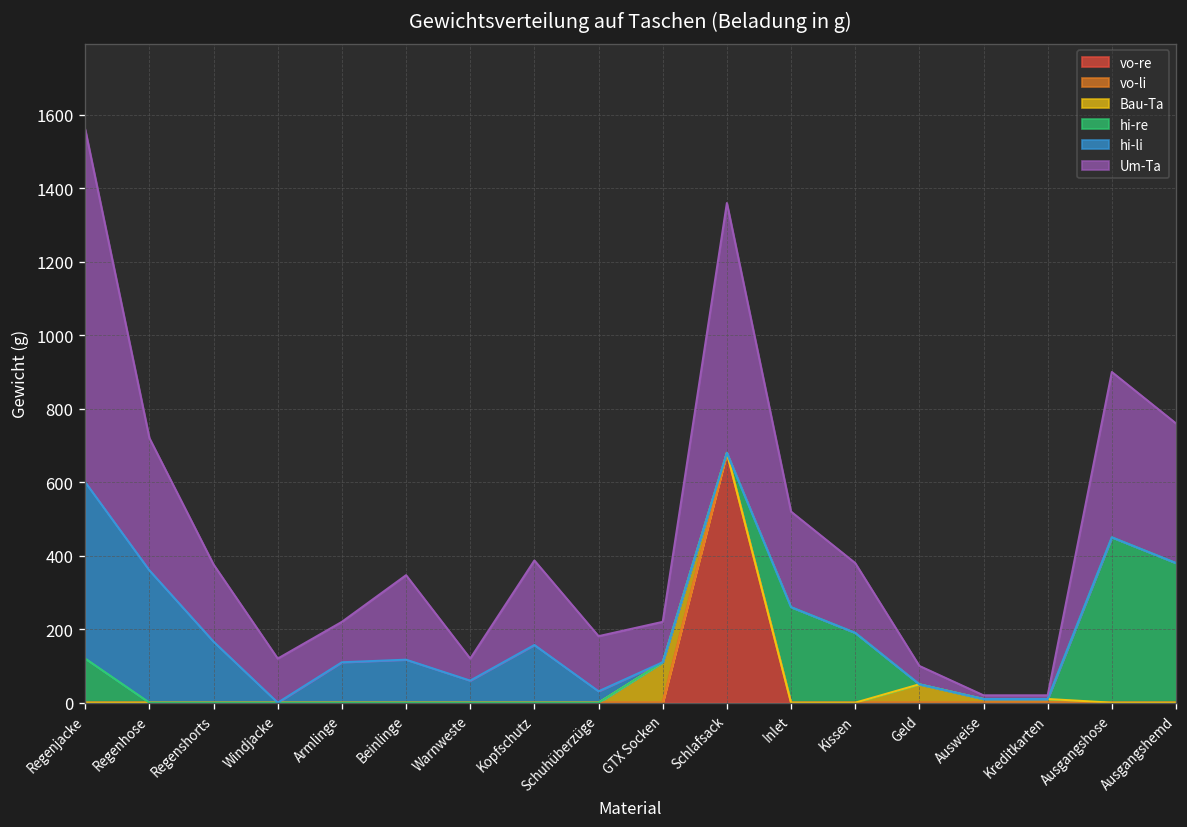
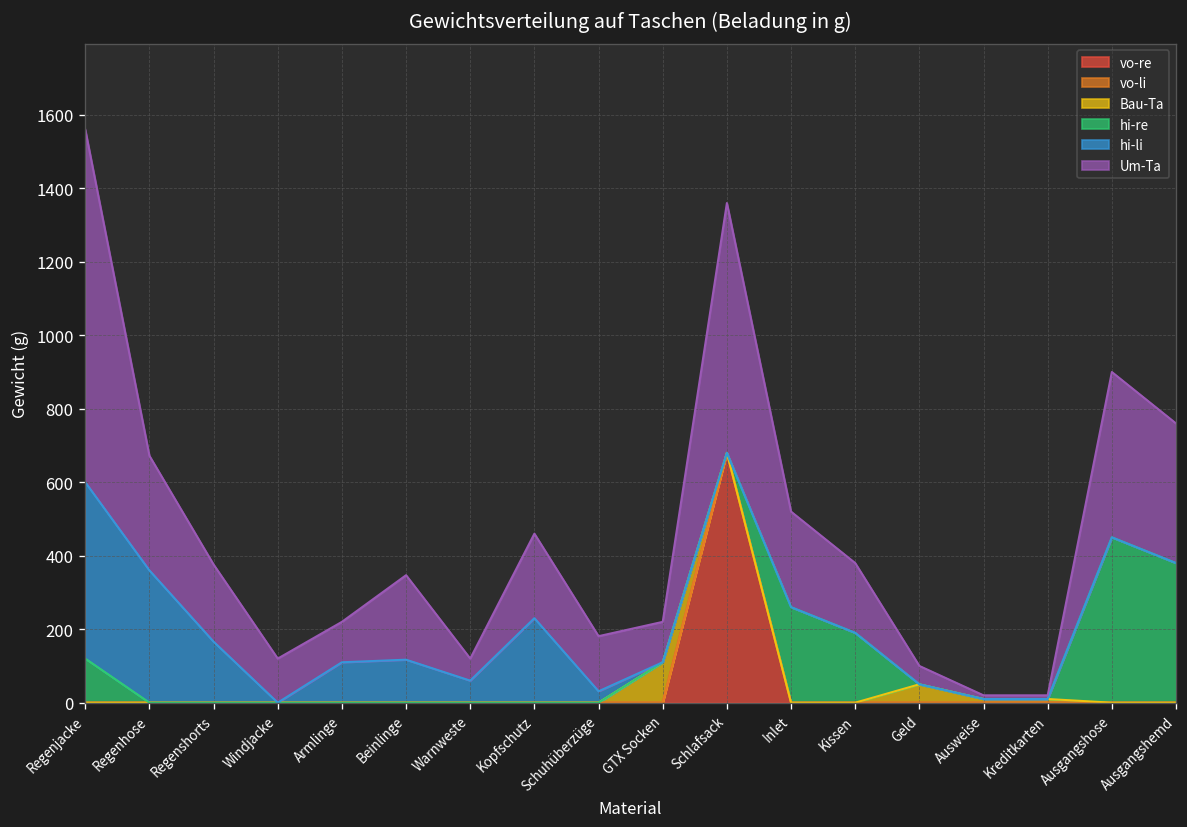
Um-Ta, Regenhose: 360 -> 310
hi-li, Kopfschutz: 160 -> 230
